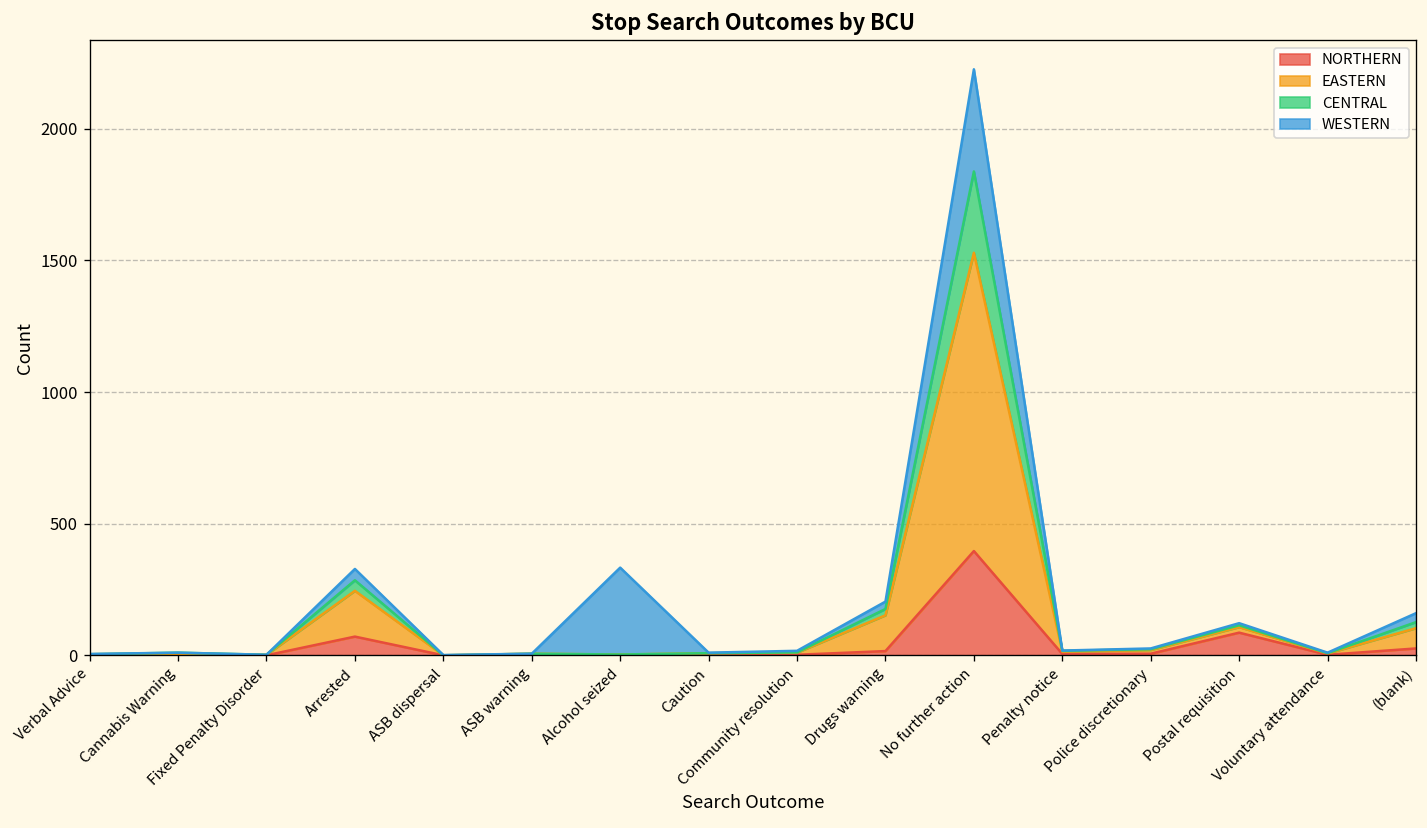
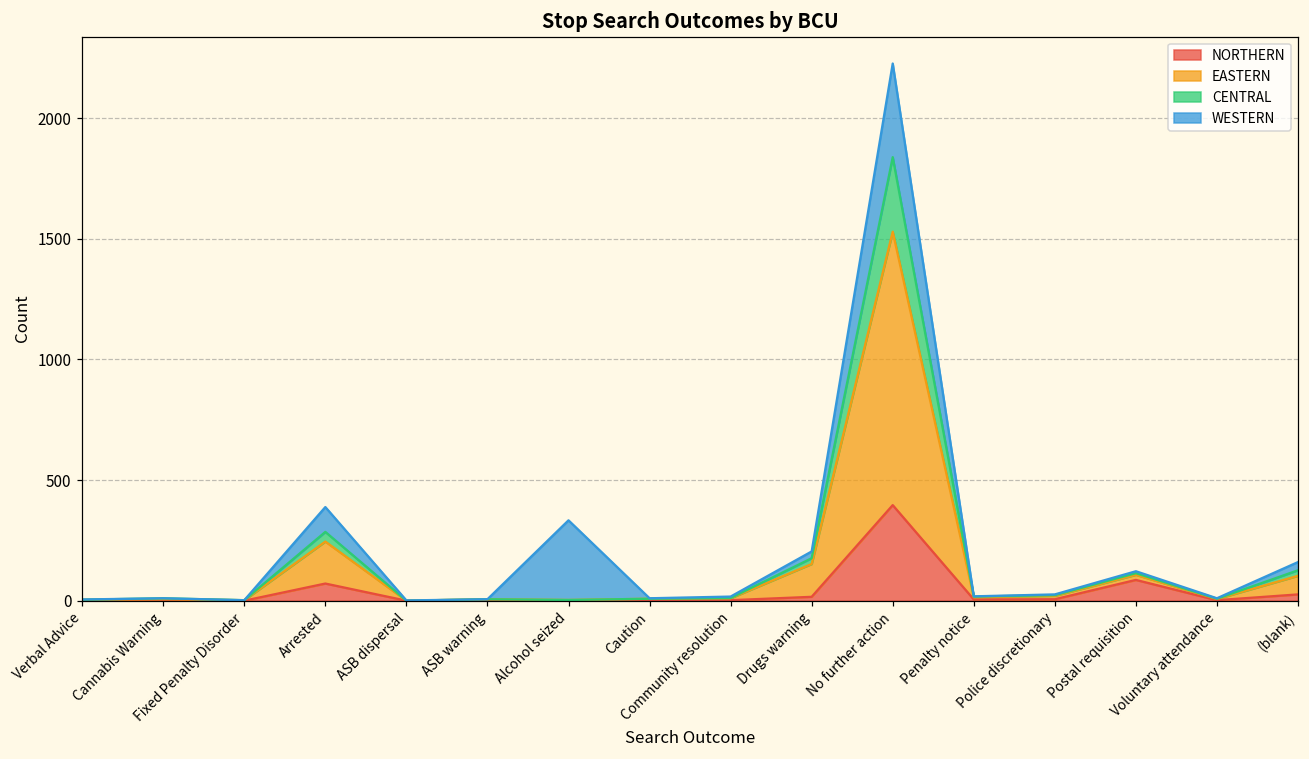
WESTERN, Arrested: 40 -> 100
